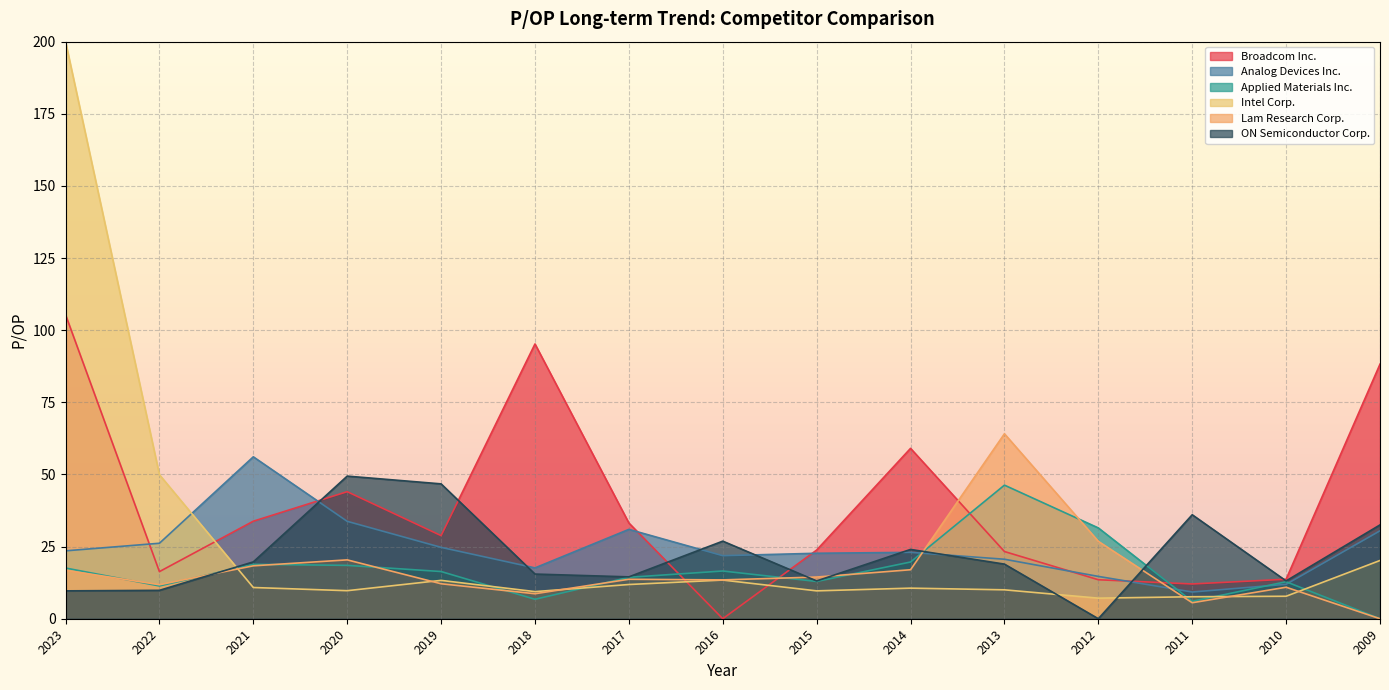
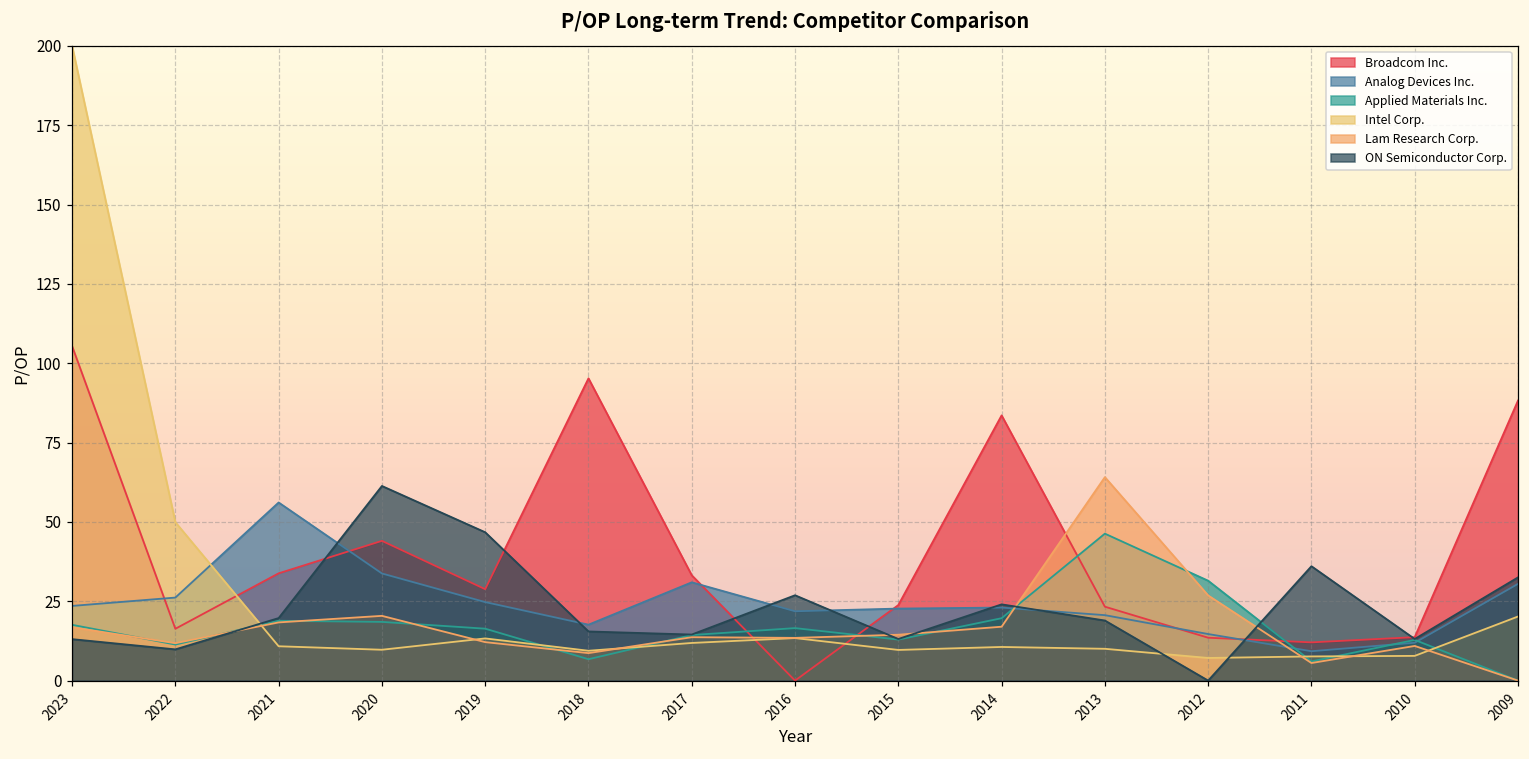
ON Semiconductor Corp., 2023: 10 -> 13
ON Semiconductor Corp., 2020: 49 -> 61
Broadcom Inc., 2014: 59 -> 84
